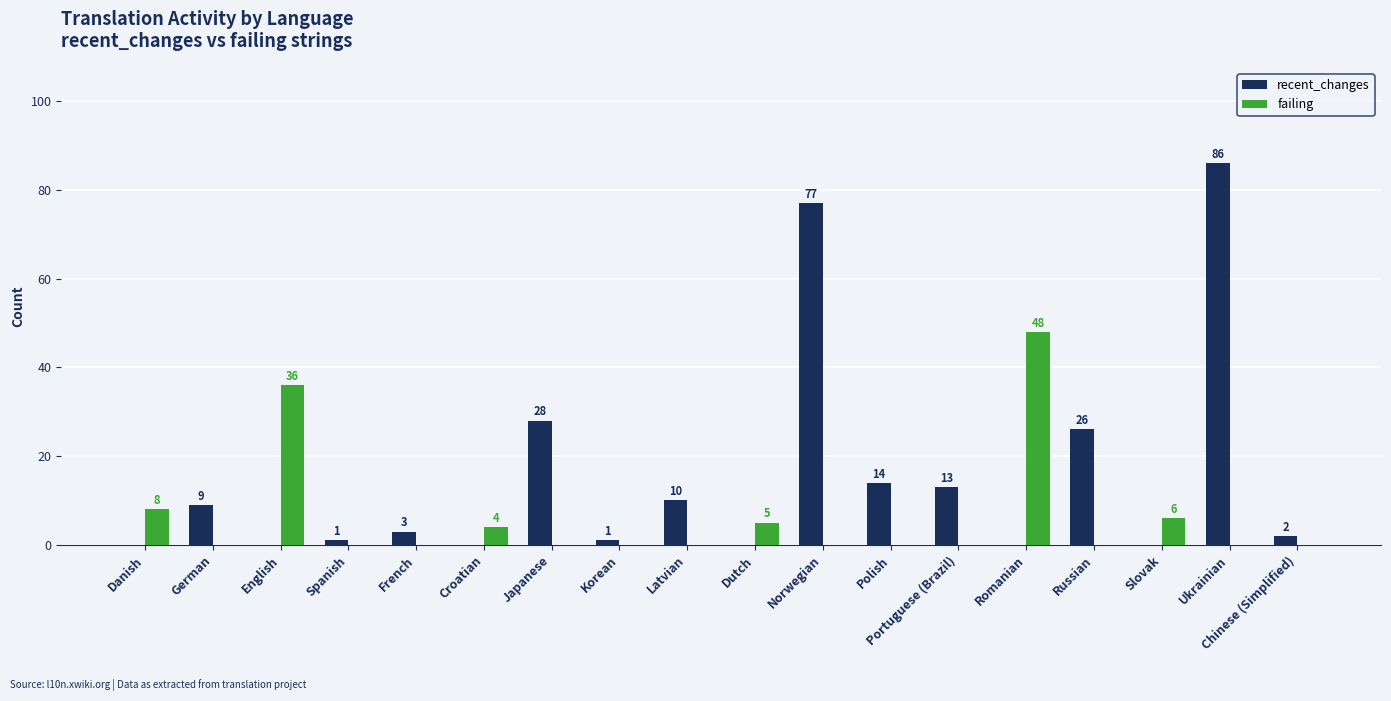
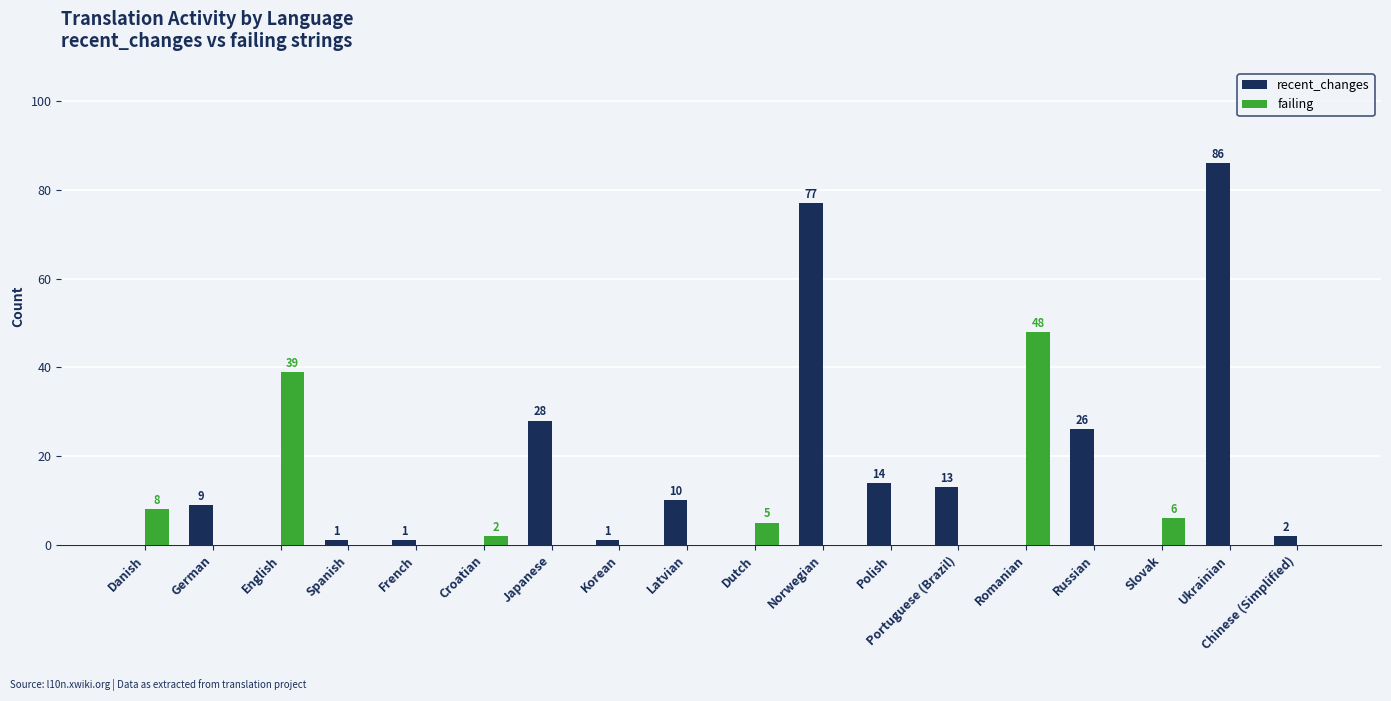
failing, English: 36 -> 39
recent_changes, French: 3 -> 1
failing, Croatian: 4 -> 2
